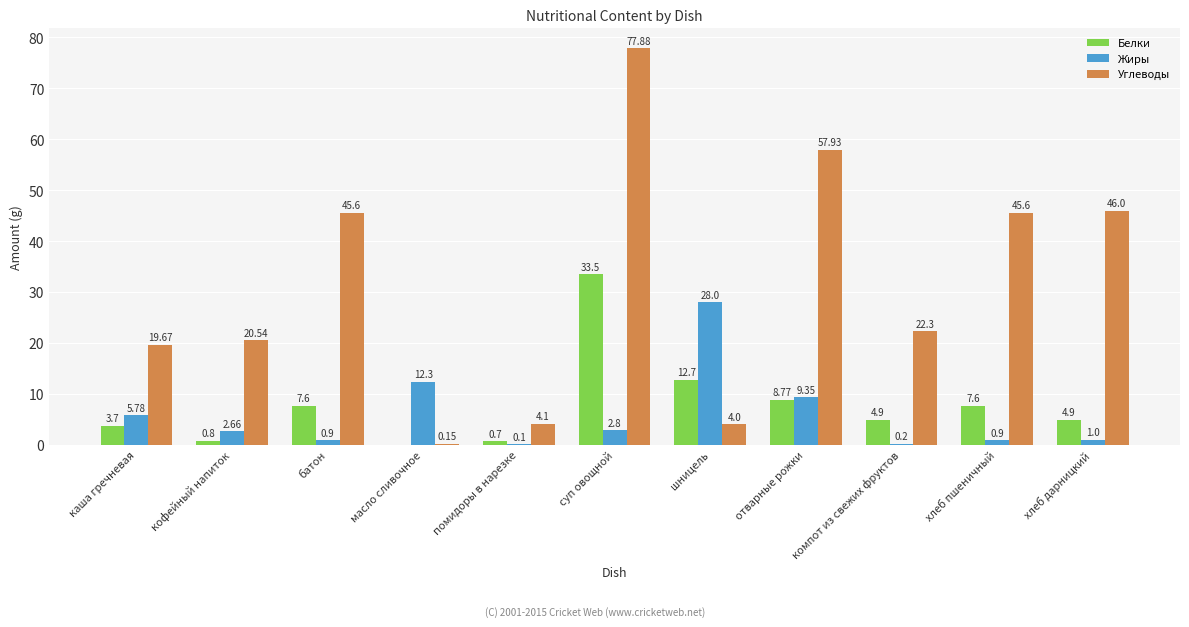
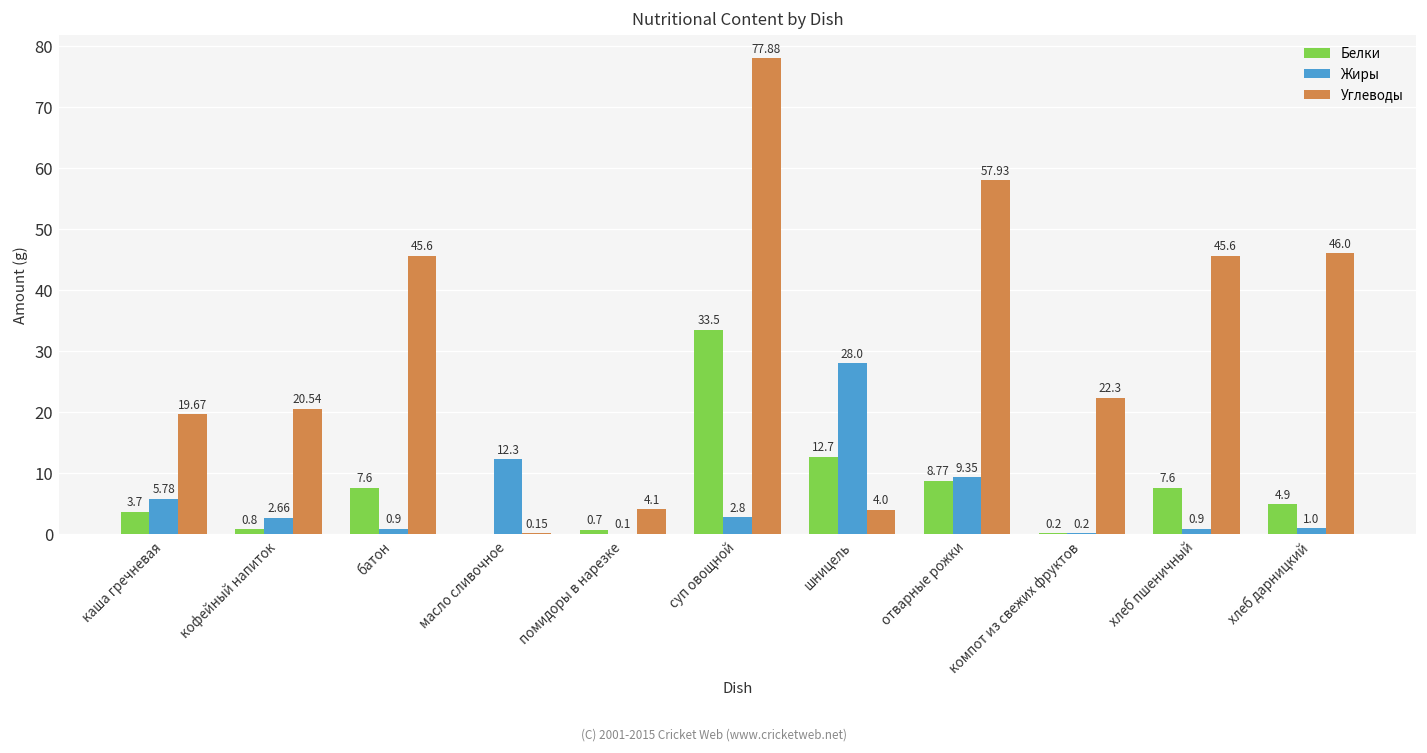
Белки, компот из свежих фруктов: 4.9 -> 0.2
